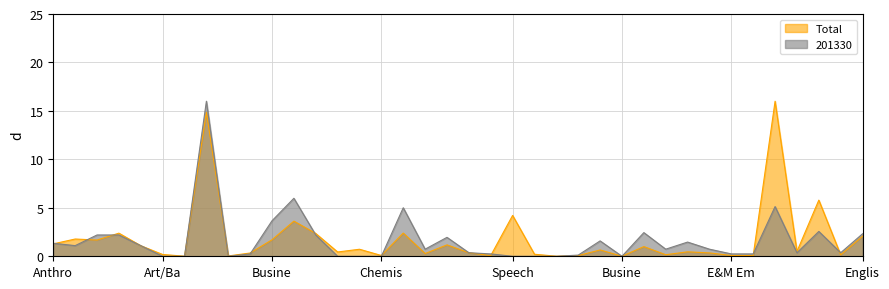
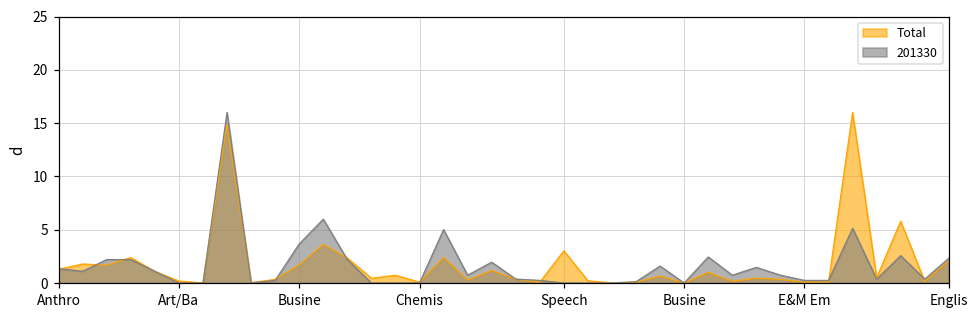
Total, Speech: 4 -> 3
